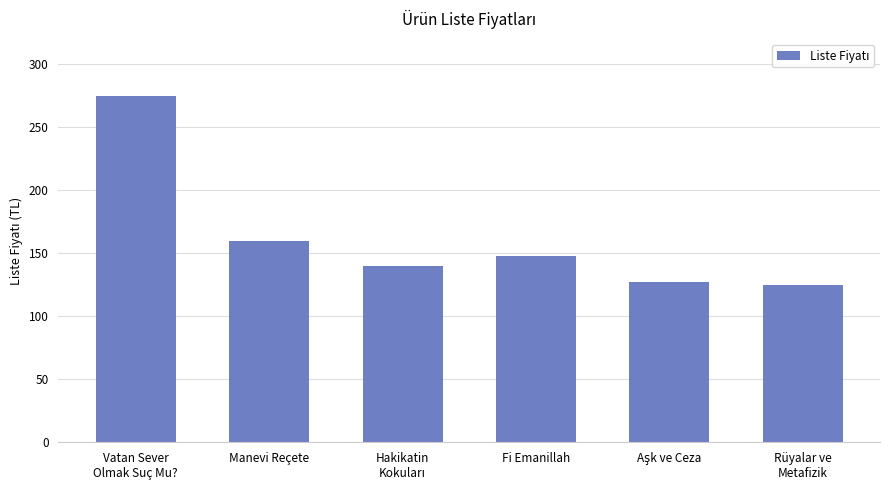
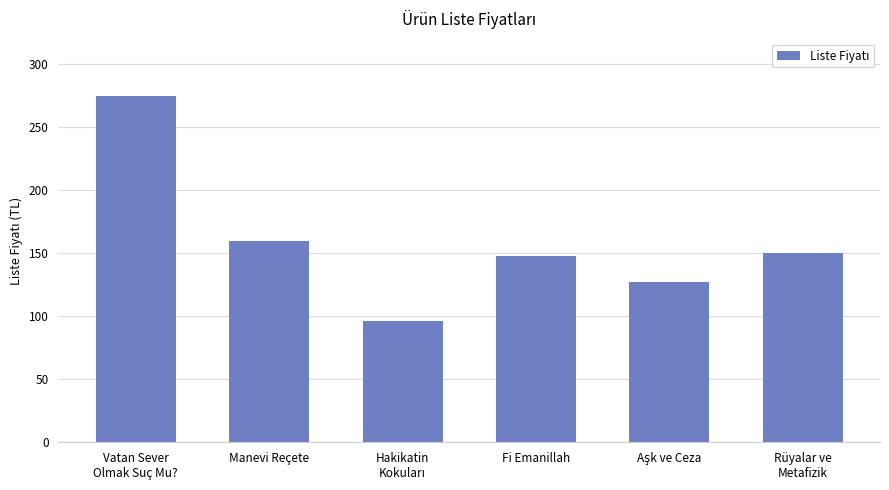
Hakikatin Kokuları: 140 -> 96
Rüyalar ve Metafizik: 125 -> 150
